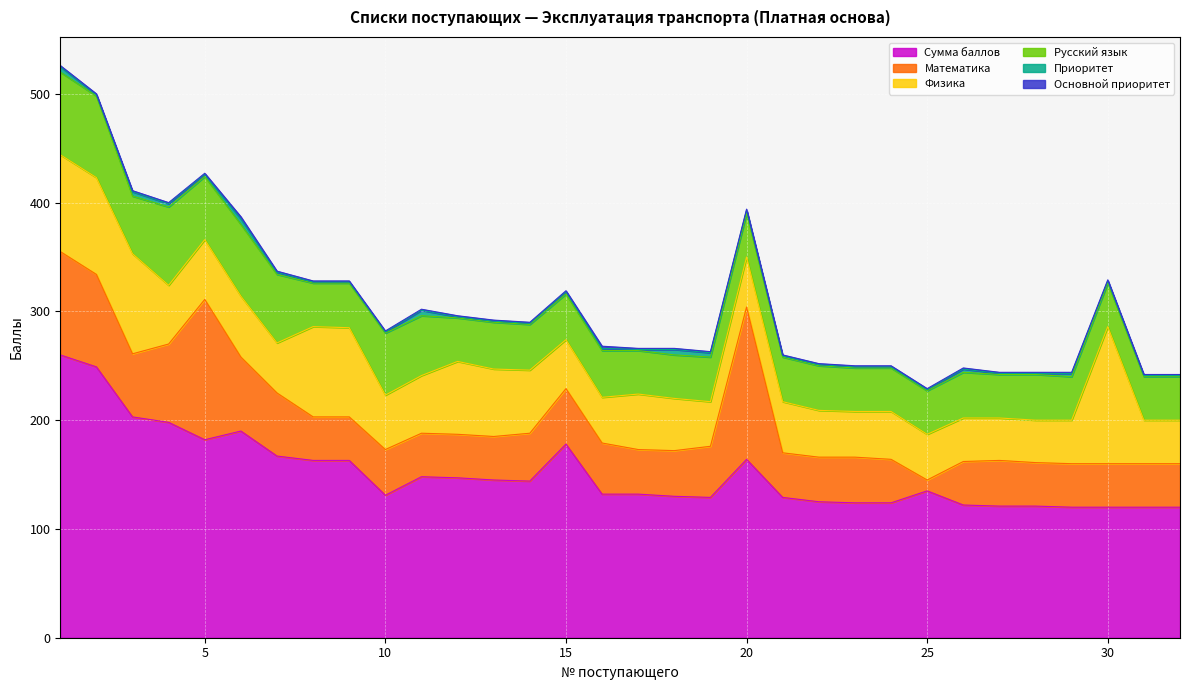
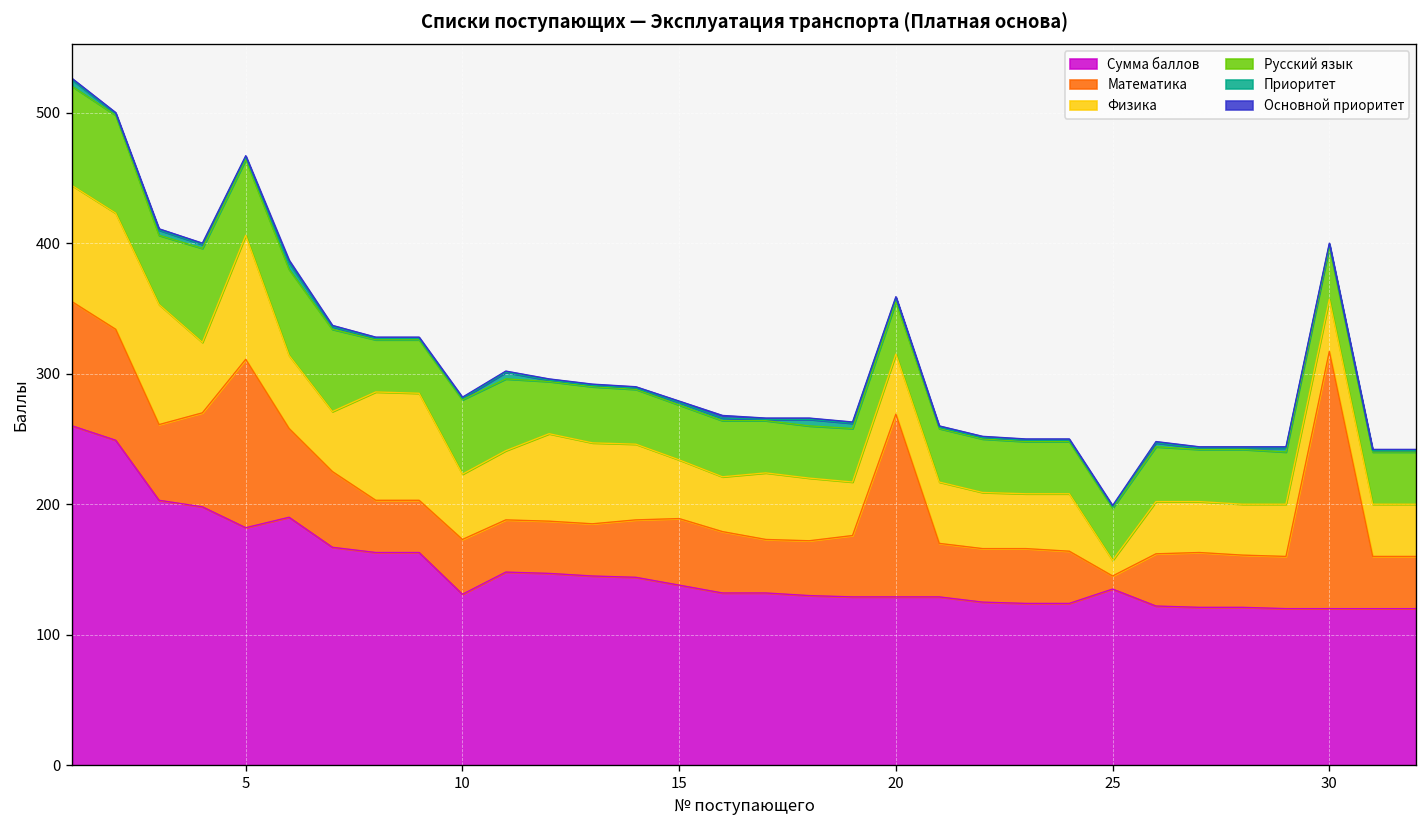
Физика, 5: 55 -> 95
Сумма баллов, 15: 178 -> 138
Сумма баллов, 20: 164 -> 129
Физика, 25: 42 -> 12
Математика, 30: 40 -> 197
Физика, 30: 126 -> 40
